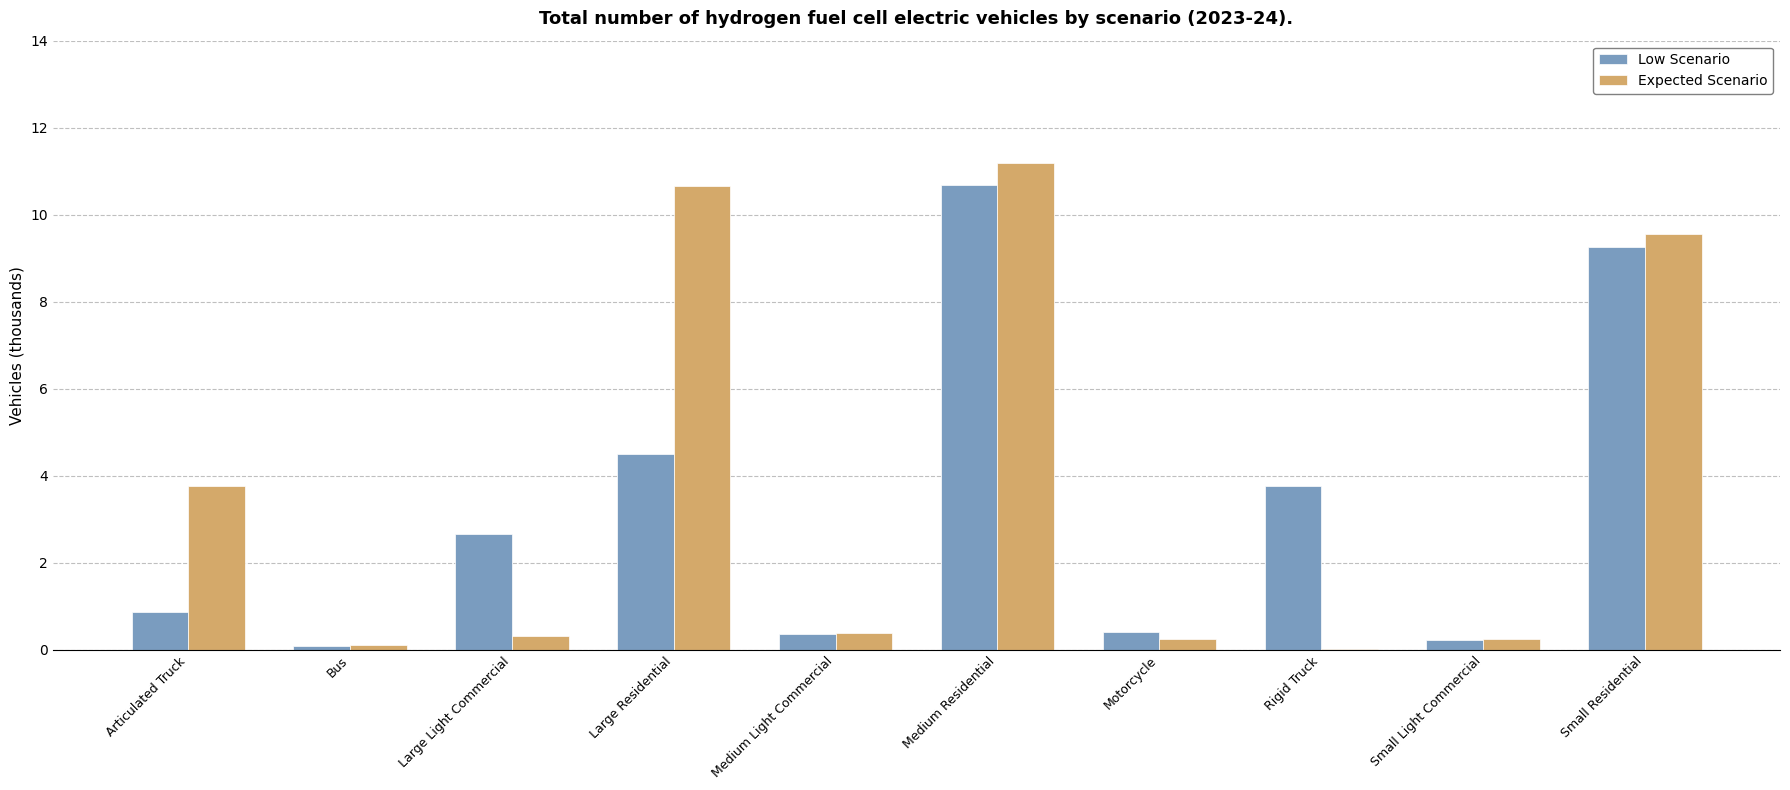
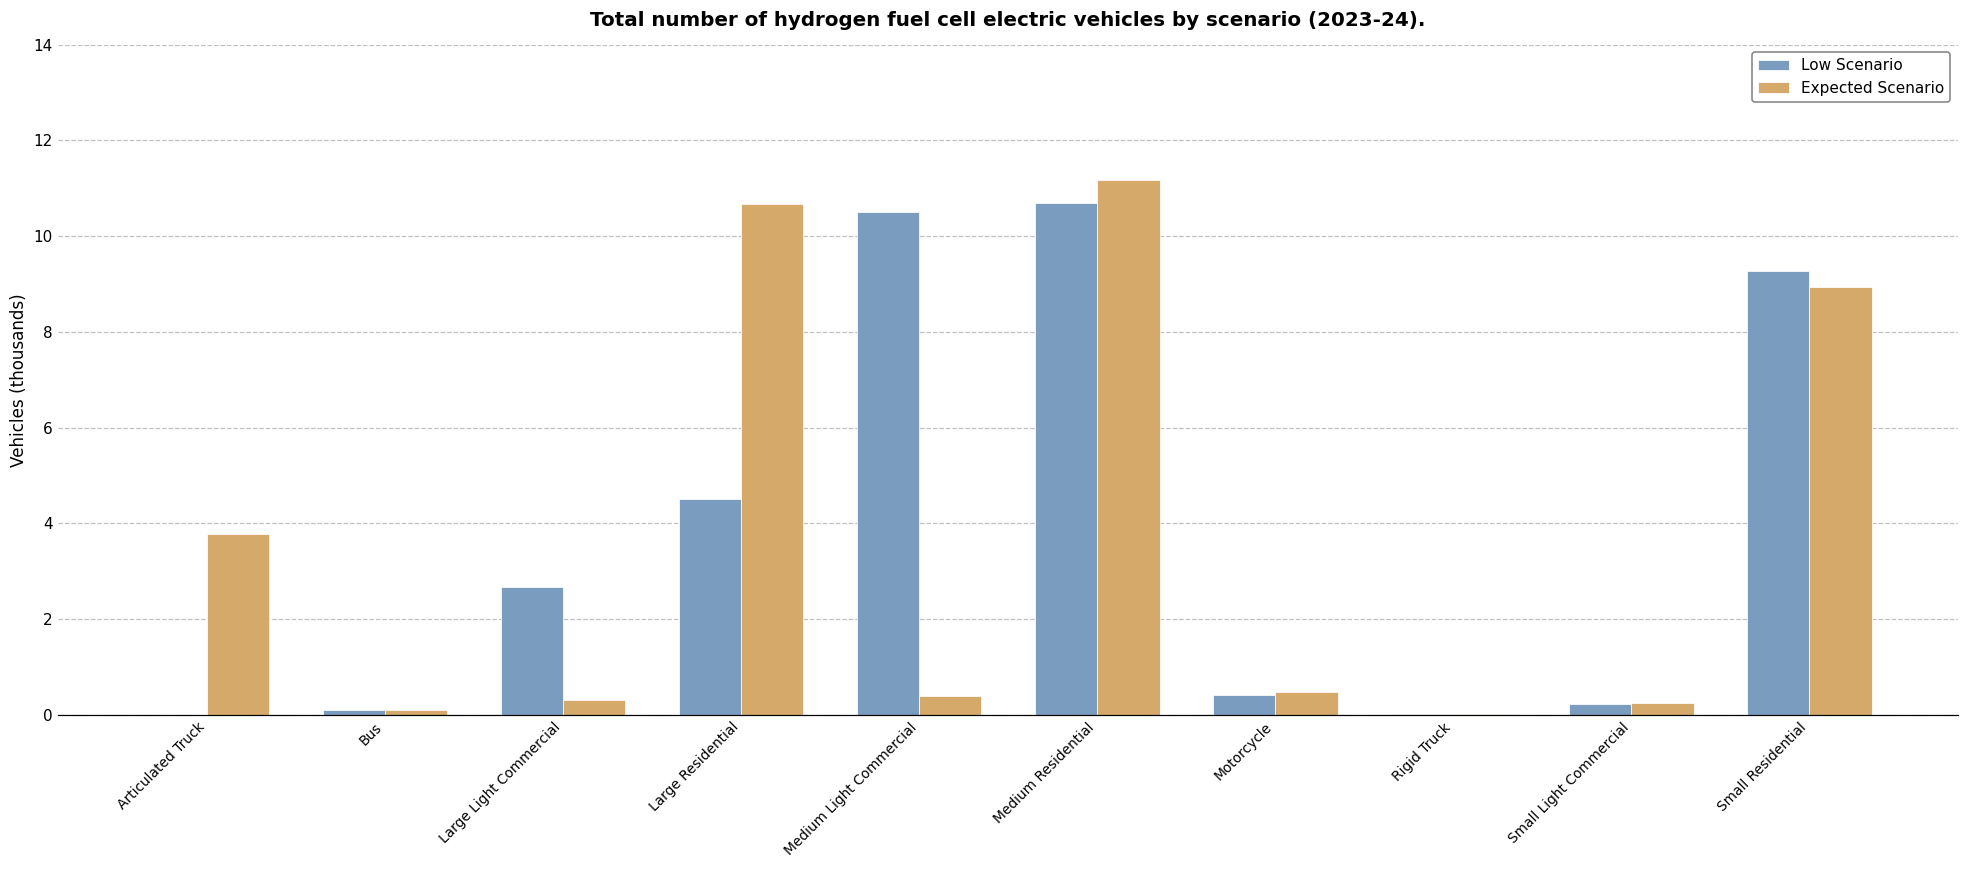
Low Scenario, Articulated Truck: 0.9 -> 0.0
Low Scenario, Medium Light Commercial: 0.4 -> 10.5
Expected Scenario, Motorcycle: 0.2 -> 0.5
Low Scenario, Rigid Truck: 3.8 -> 0.0
Expected Scenario, Small Residential: 9.6 -> 8.9
